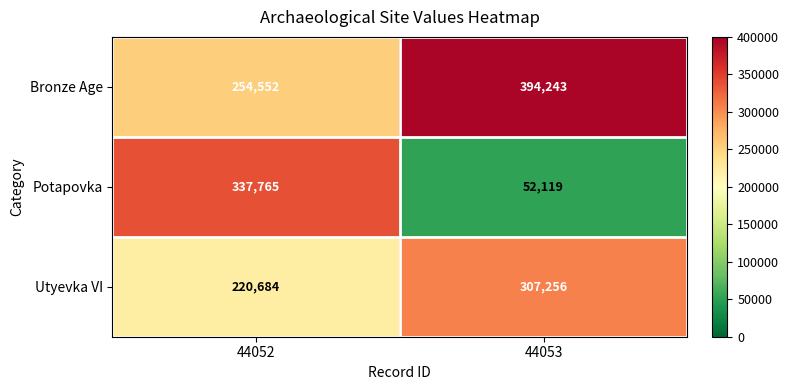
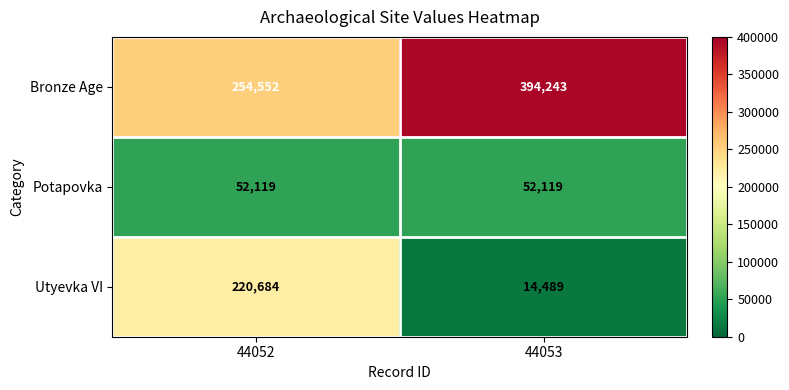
Potapovka, 44052: 337,765 -> 52,119
Utyevka VI, 44053: 307,256 -> 14,489
